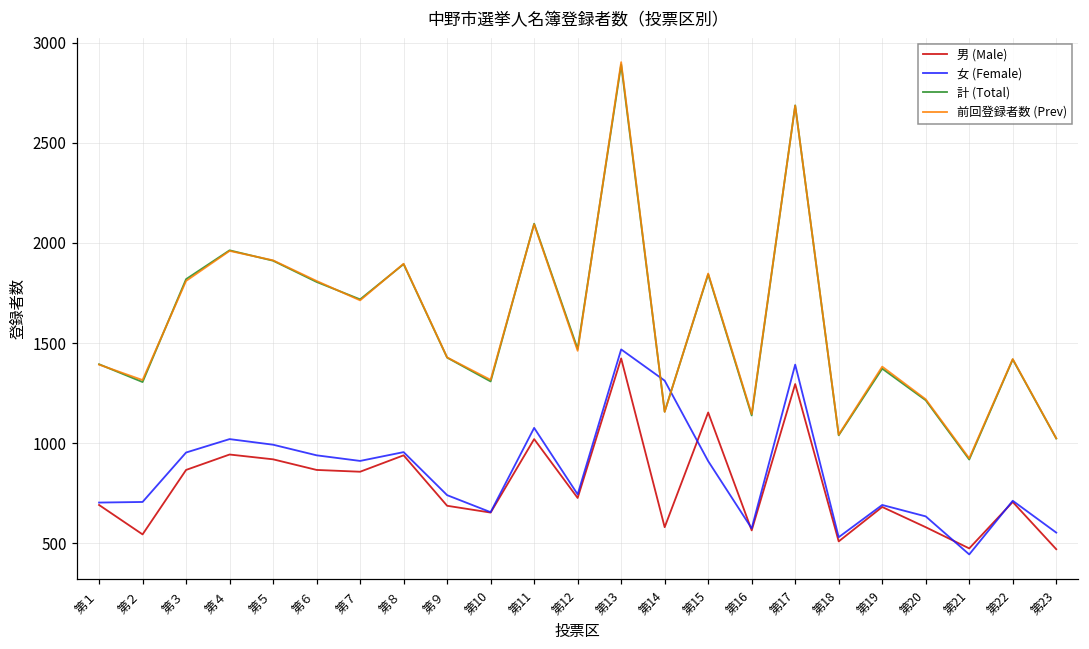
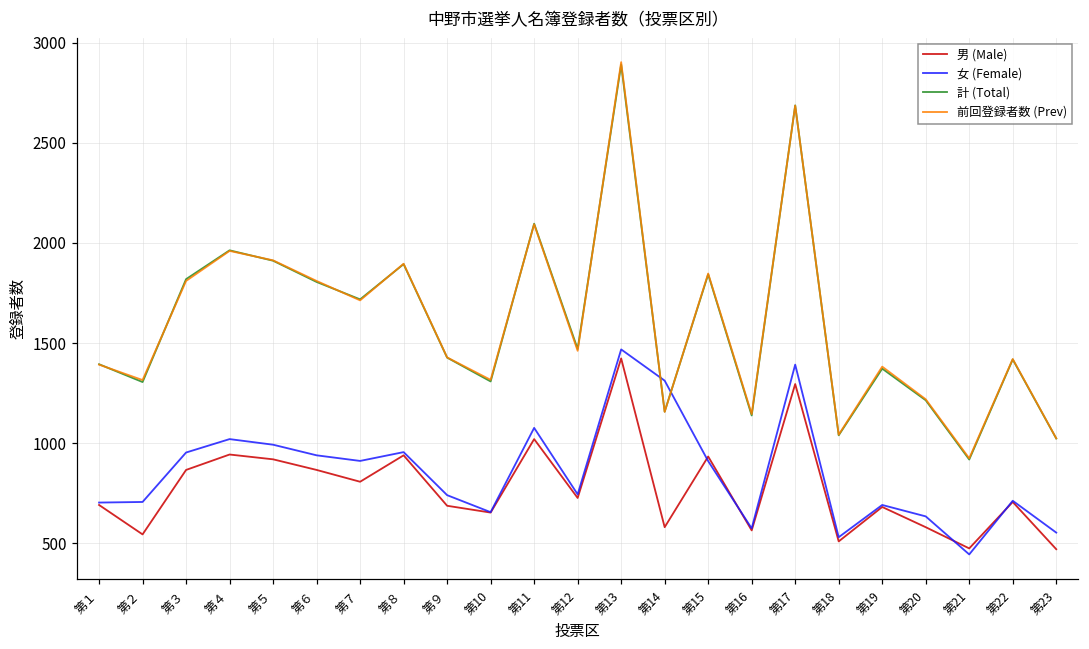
男 (Male), 第７: 860 -> 810
男 (Male), 第15: 1150 -> 930
